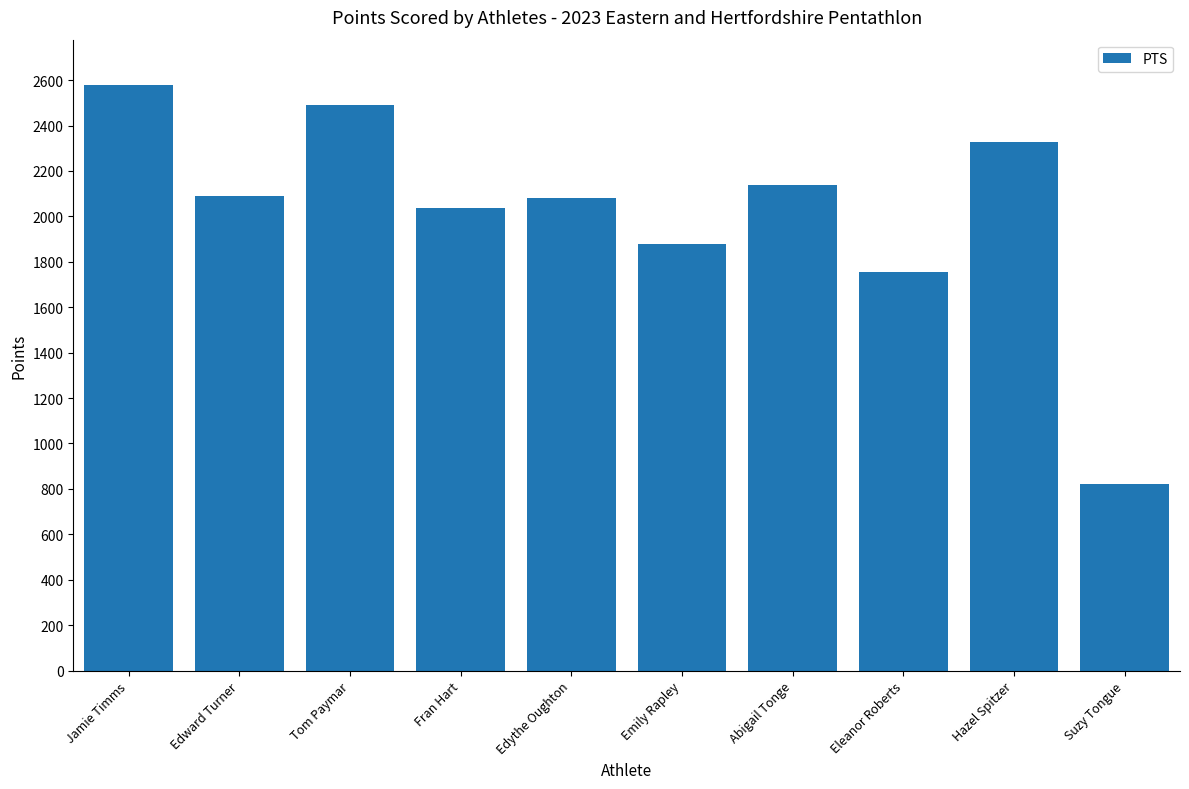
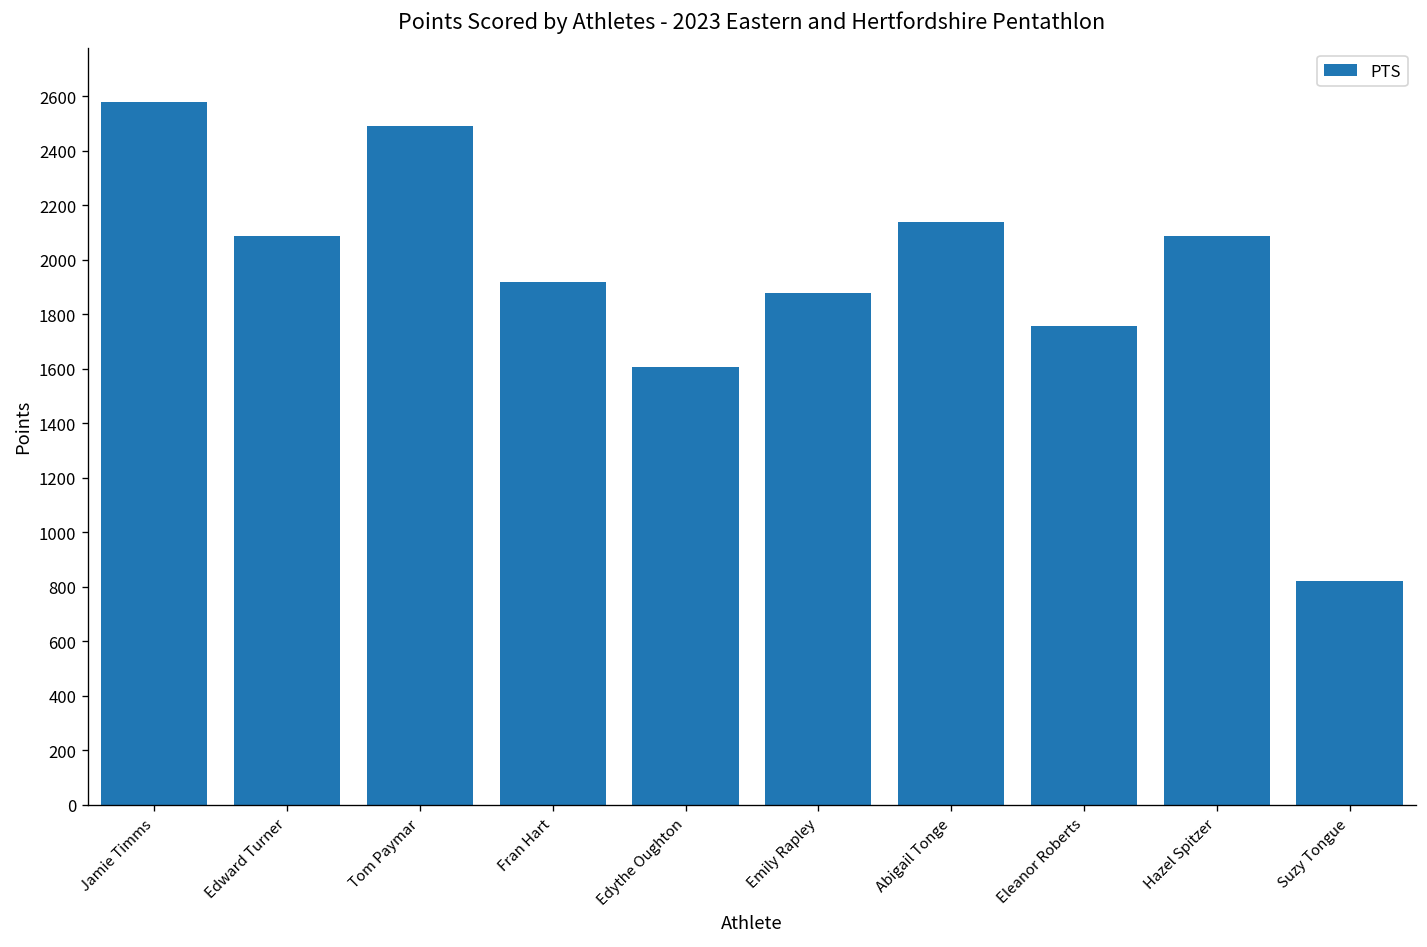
Fran Hart: 2040 -> 1920
Edythe Oughton: 2080 -> 1610
Hazel Spitzer: 2330 -> 2090
